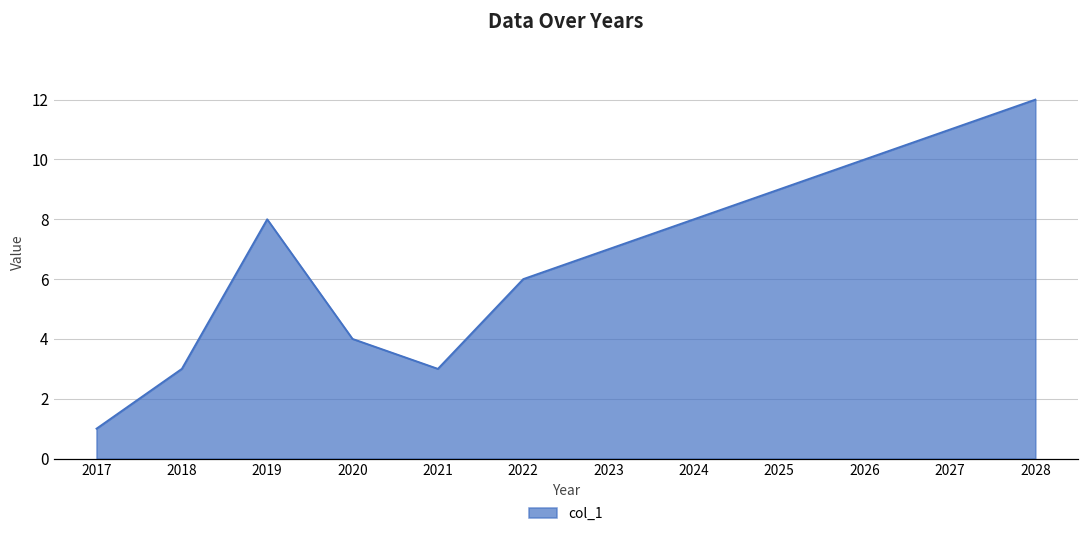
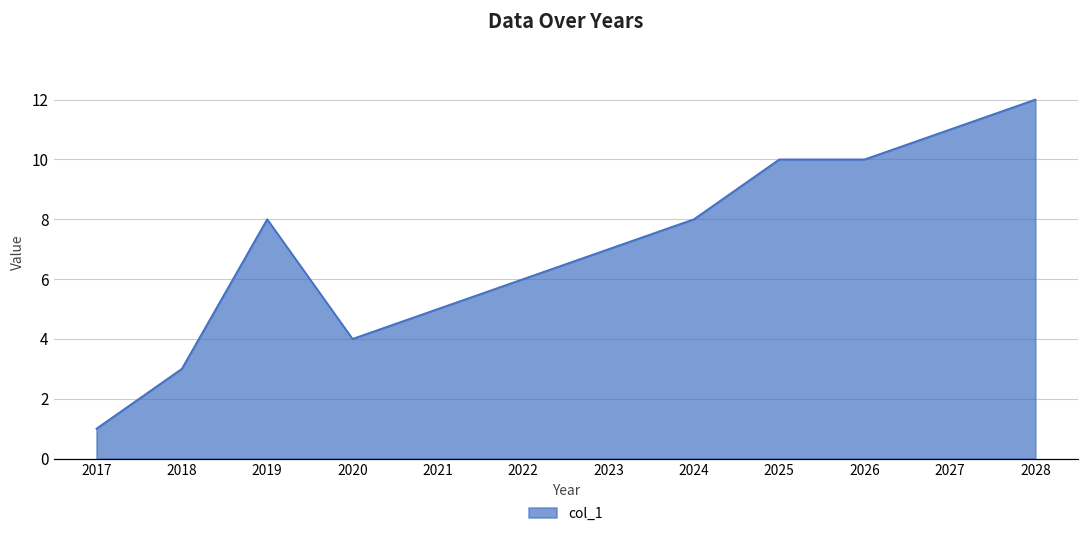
2021: 3 -> 5
2025: 9 -> 10
